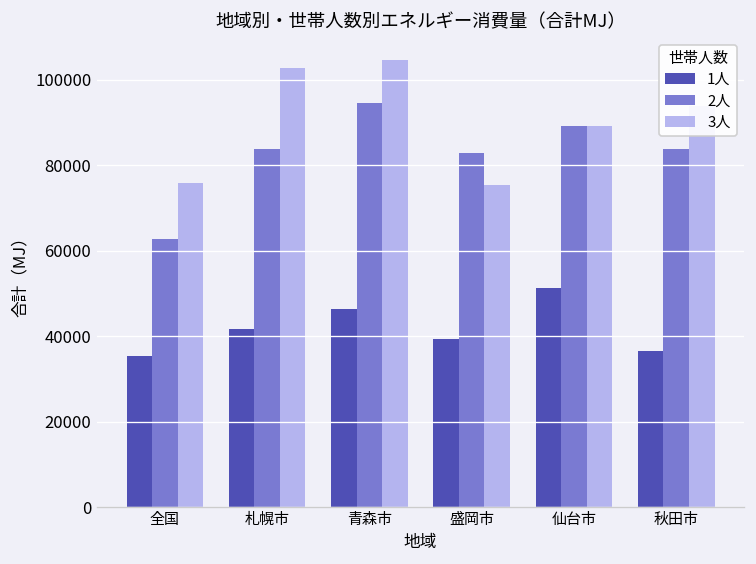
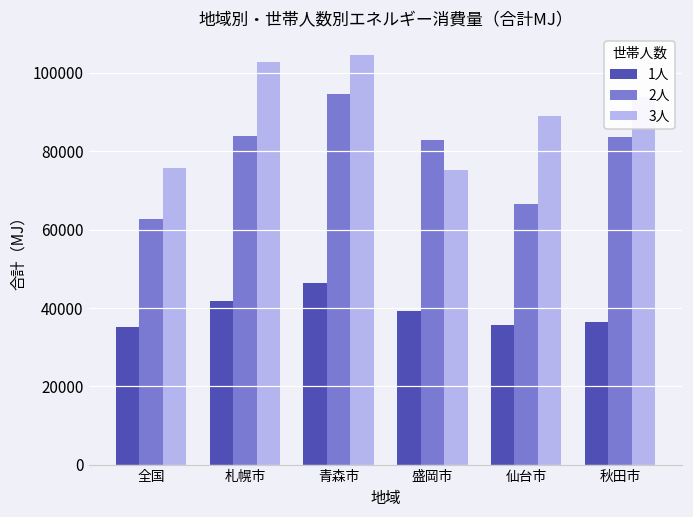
1人, 仙台市: 51000 -> 36000
2人, 仙台市: 89000 -> 67000
